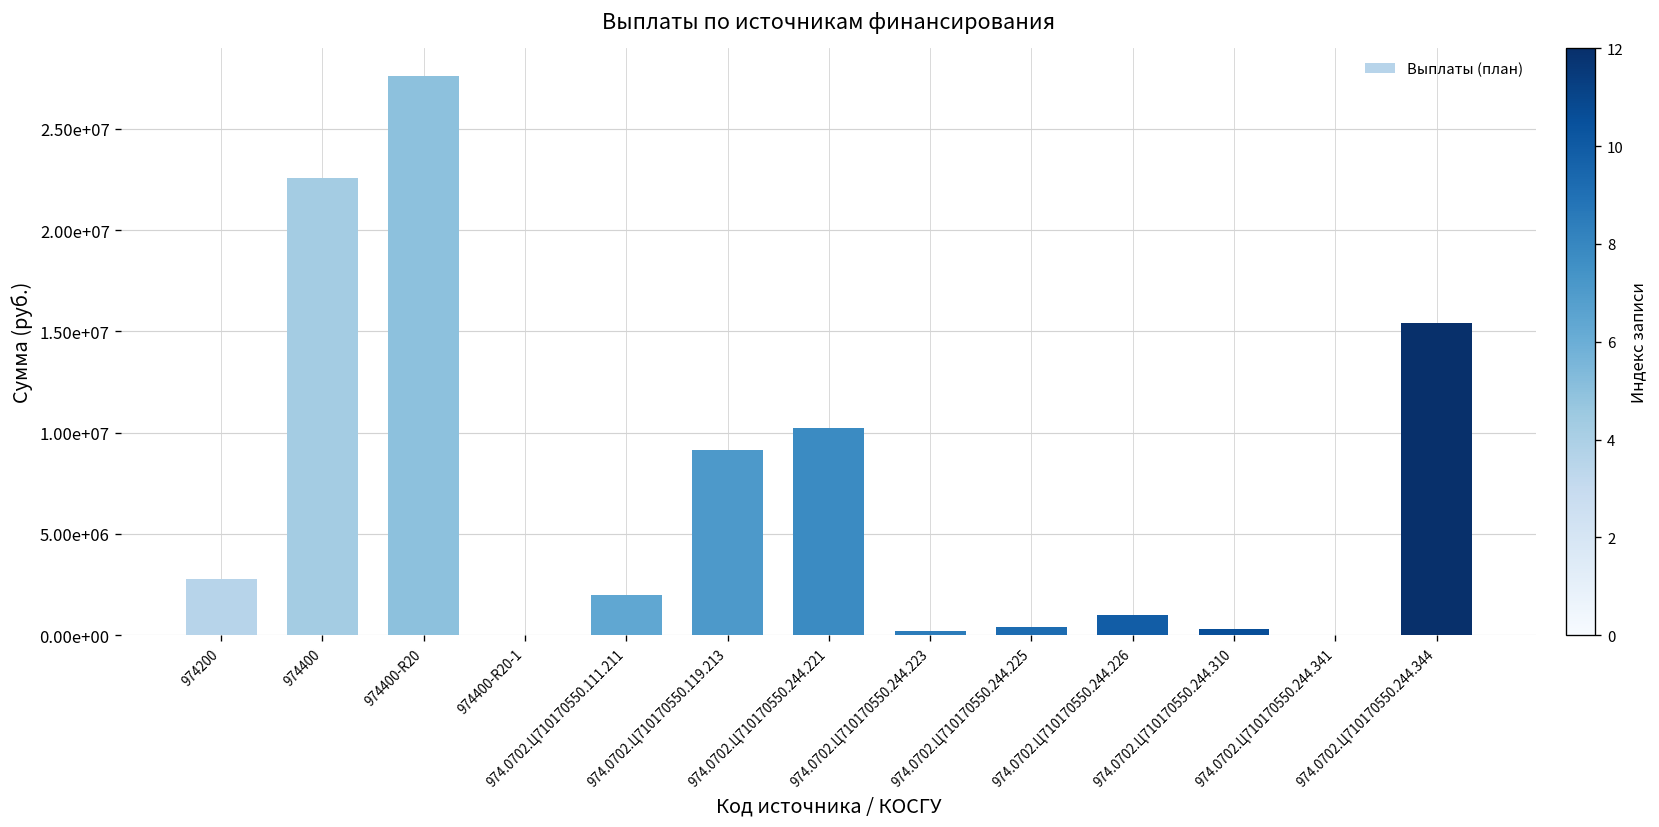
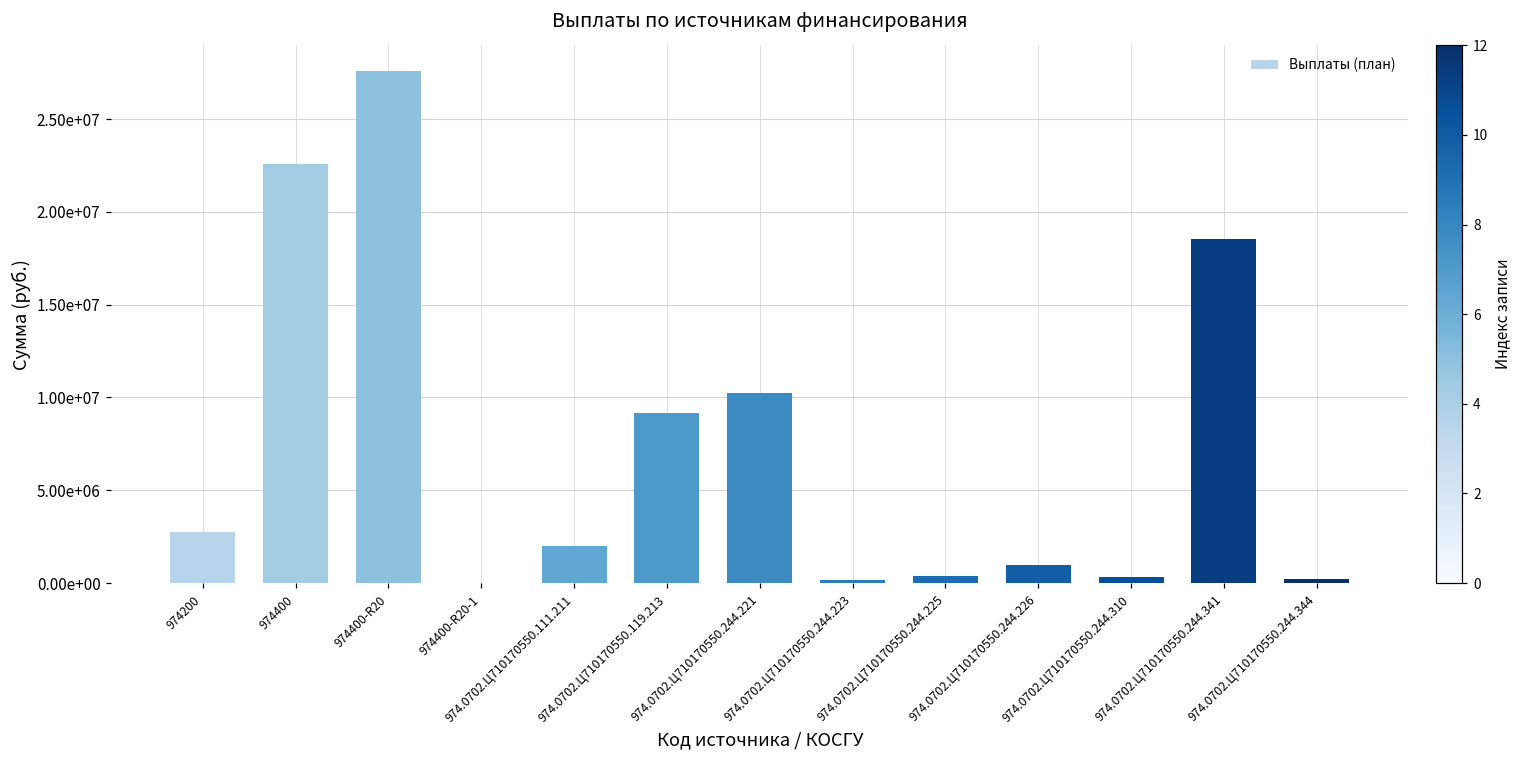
974.0702.Ц710170550.244.341: 0 -> 18600000
974.0702.Ц710170550.244.344: 15400000 -> 200000
